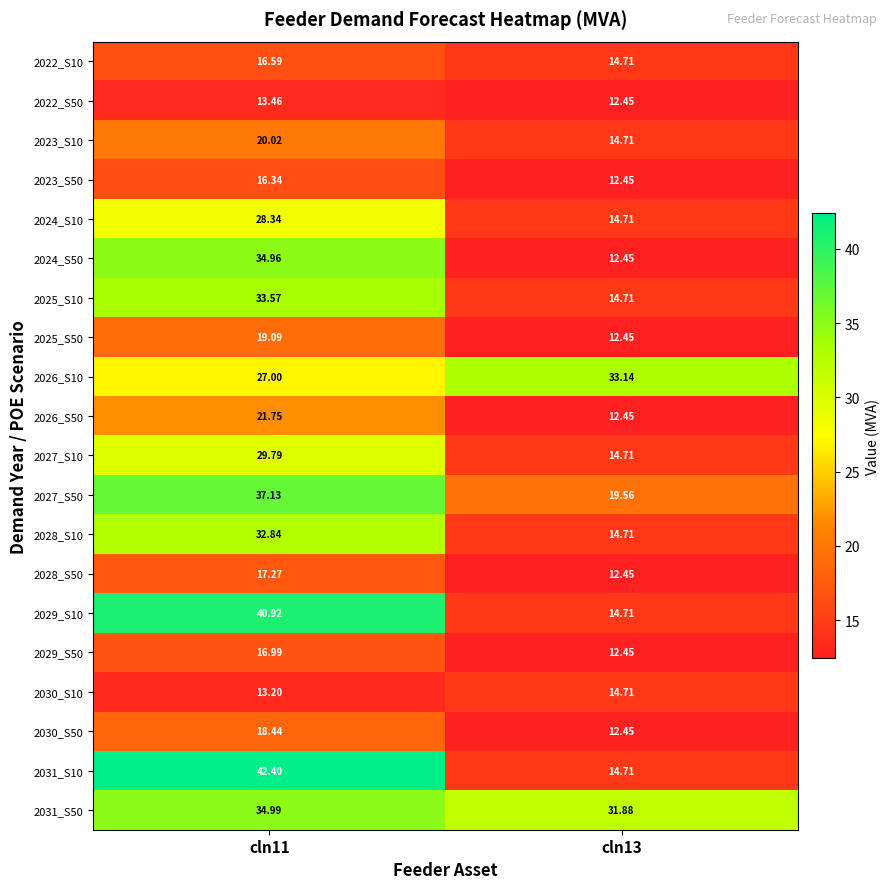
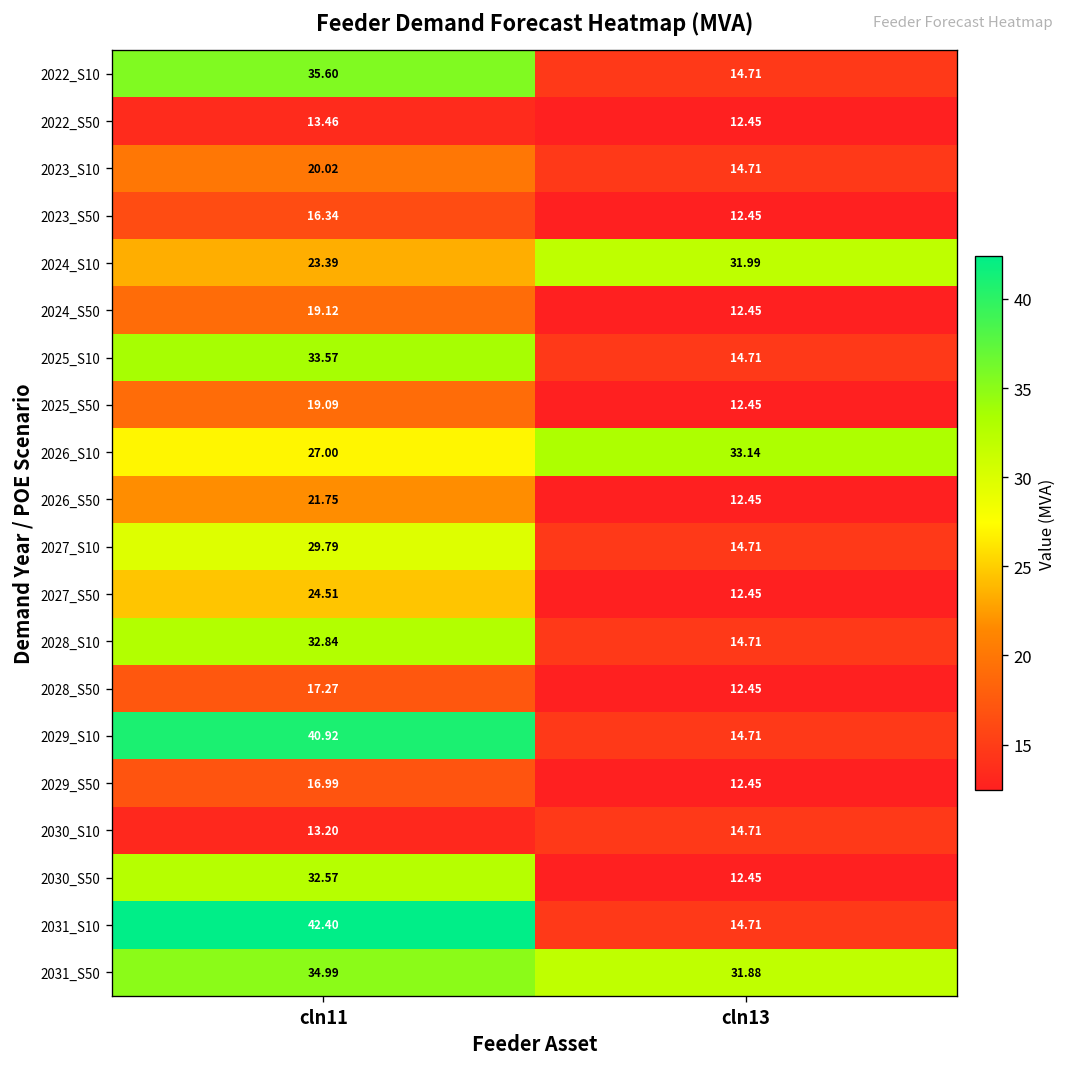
2022_S10, cln11: 16.59 -> 35.60
2024_S10, cln11: 28.34 -> 23.39
2024_S10, cln13: 14.71 -> 31.99
2024_S50, cln11: 34.96 -> 19.12
2027_S50, cln11: 37.13 -> 24.51
2027_S50, cln13: 19.56 -> 12.45
2030_S50, cln11: 18.44 -> 32.57
